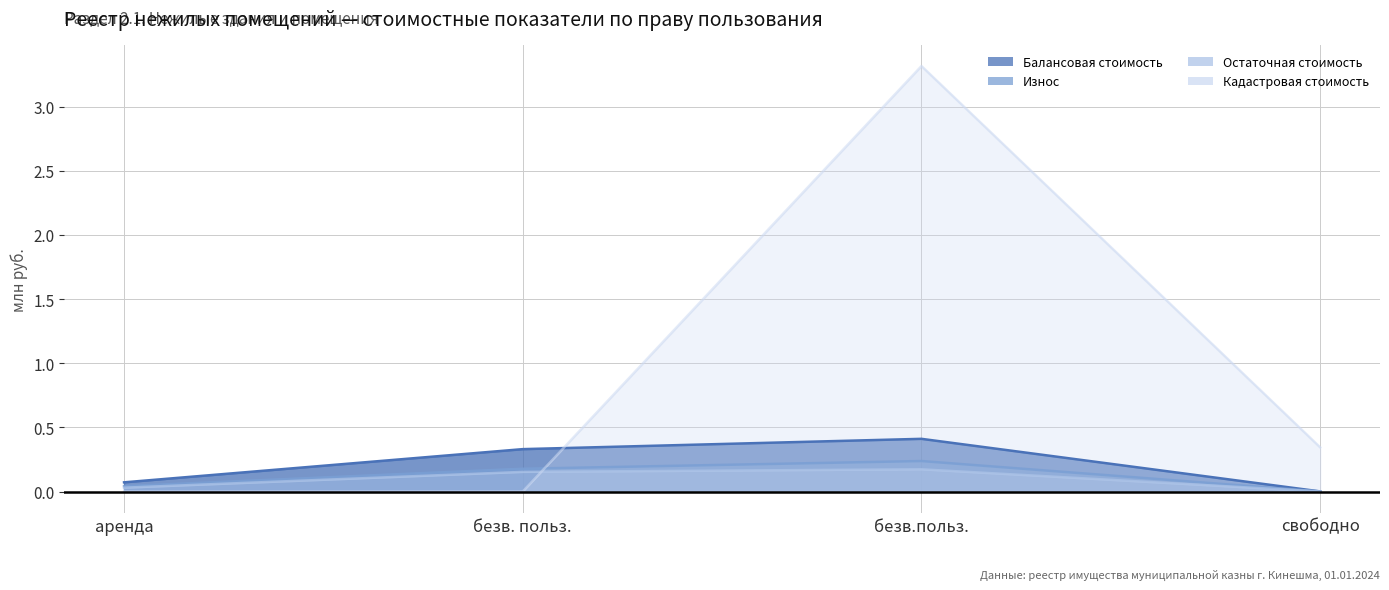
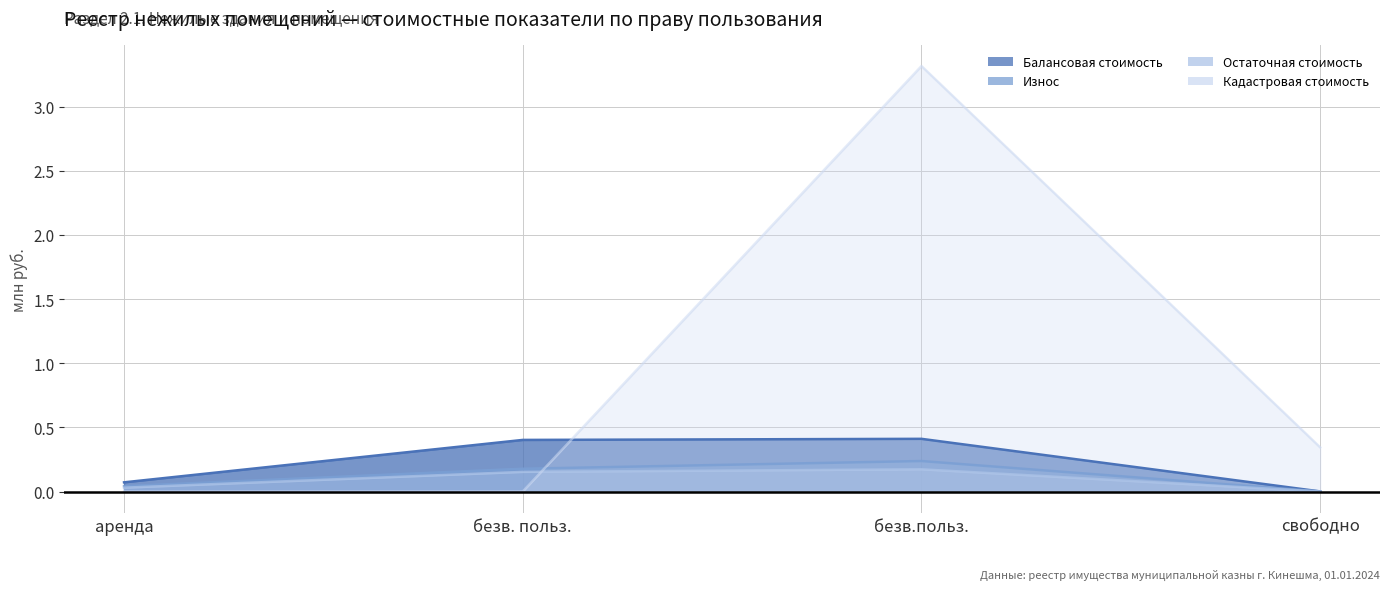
Балансовая стоимость, безв. польз.: 0.33 -> 0.40
